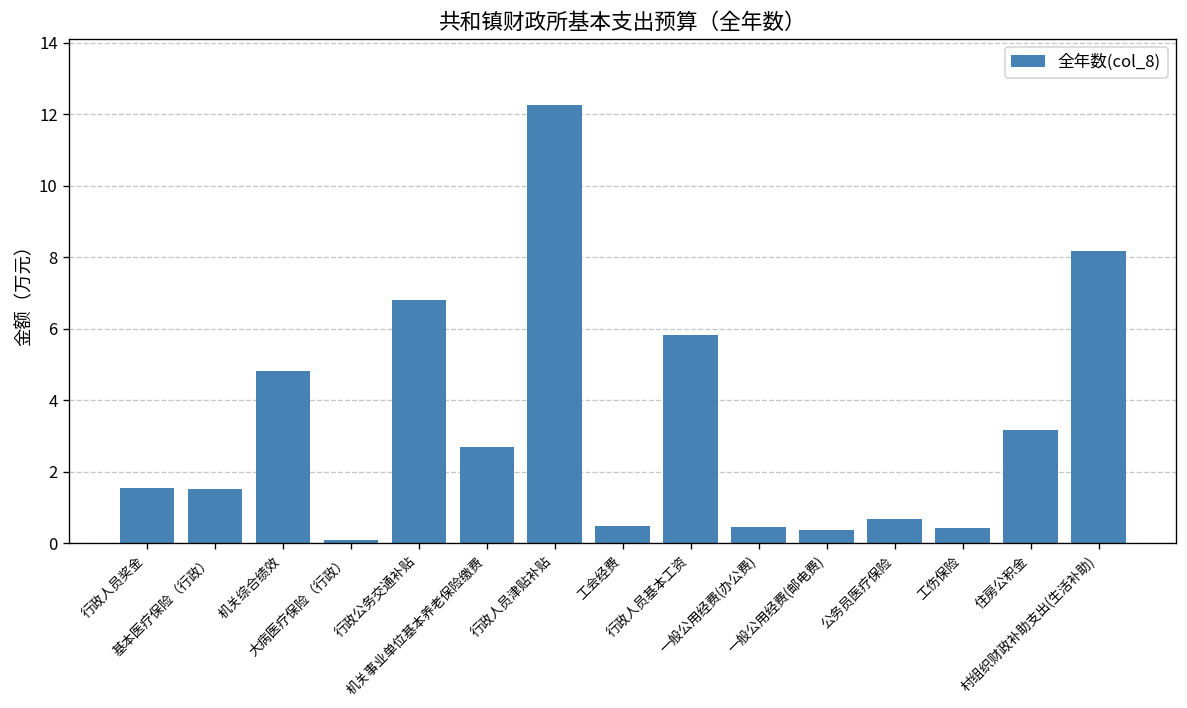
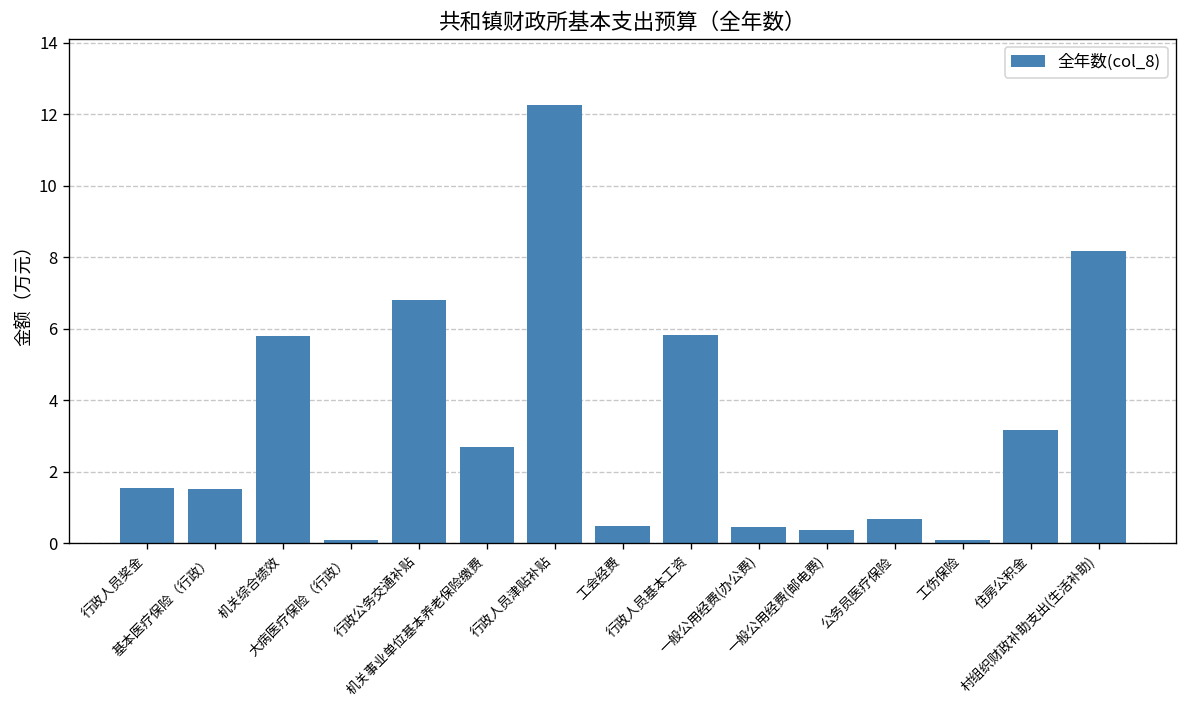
机关综合绩效: 4.8 -> 5.8
工伤保险: 0.4 -> 0.1
